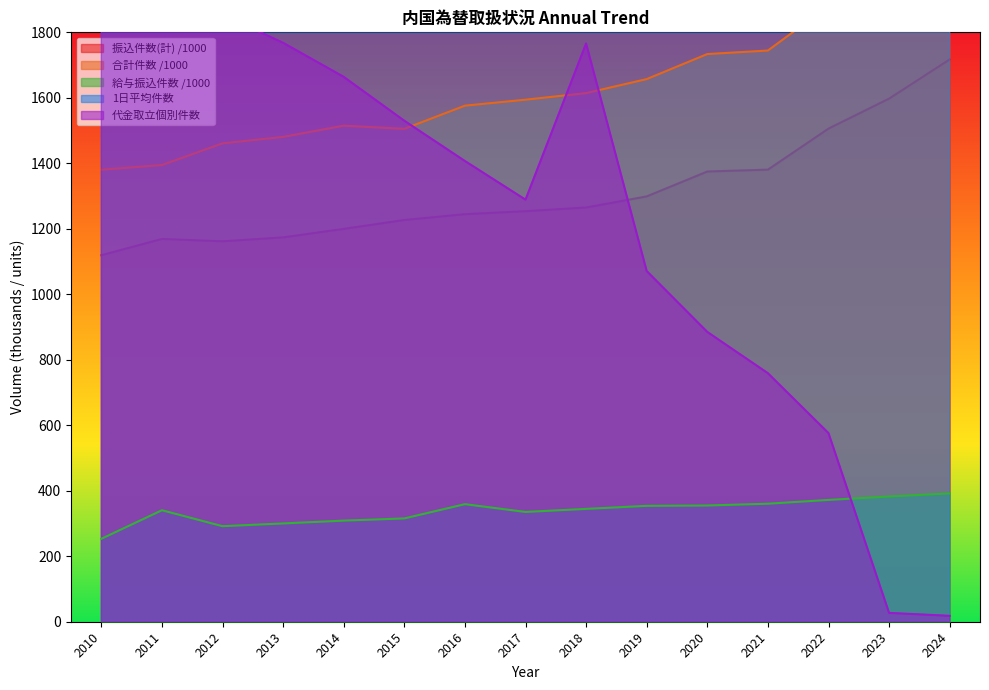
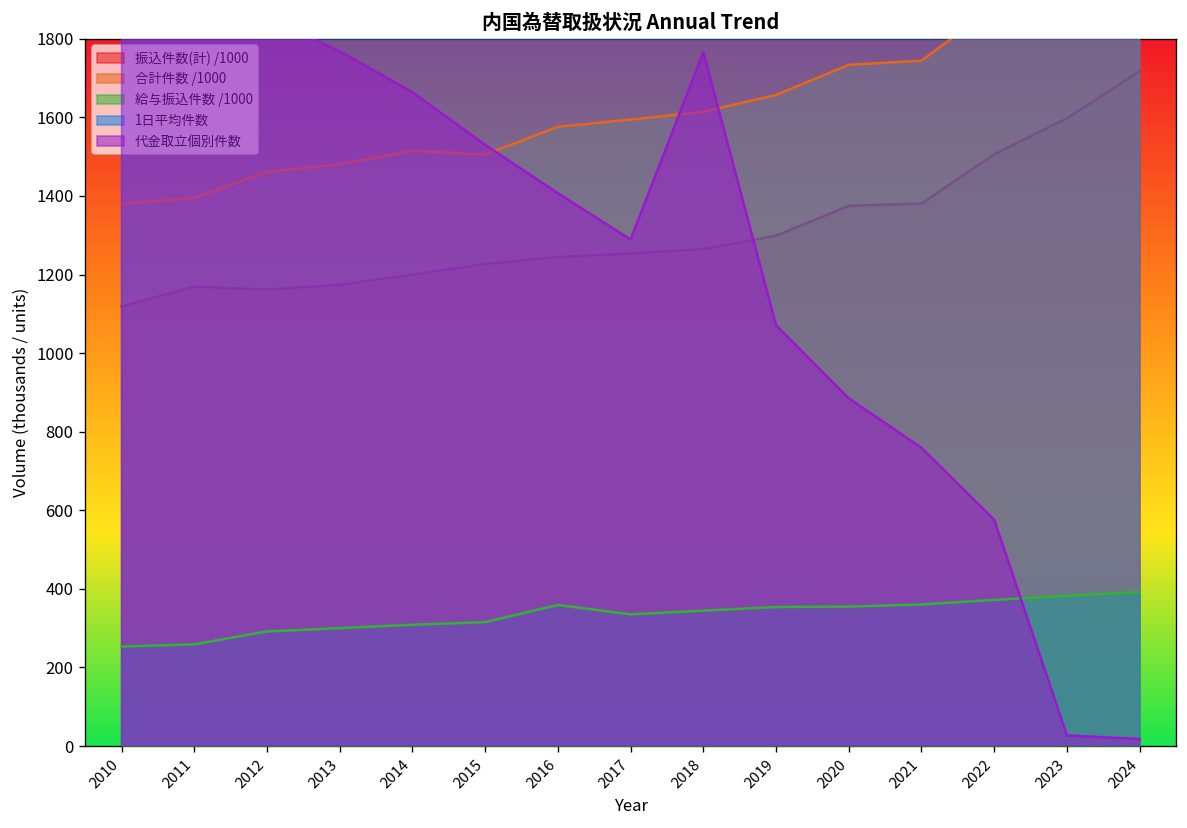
給与振込件数 /1000, 2011: 340 -> 260
